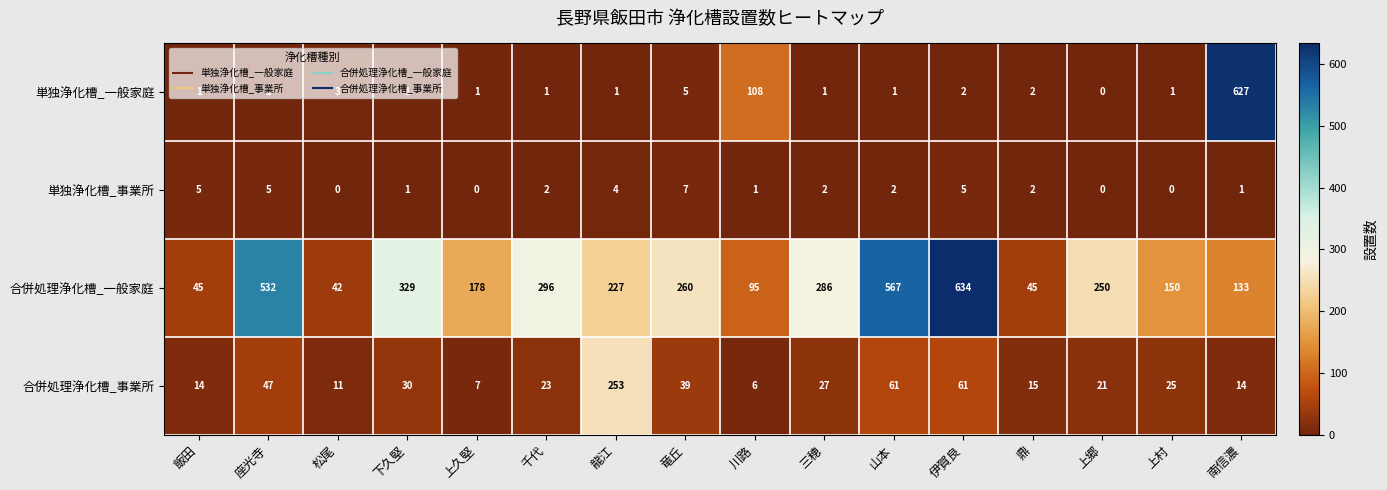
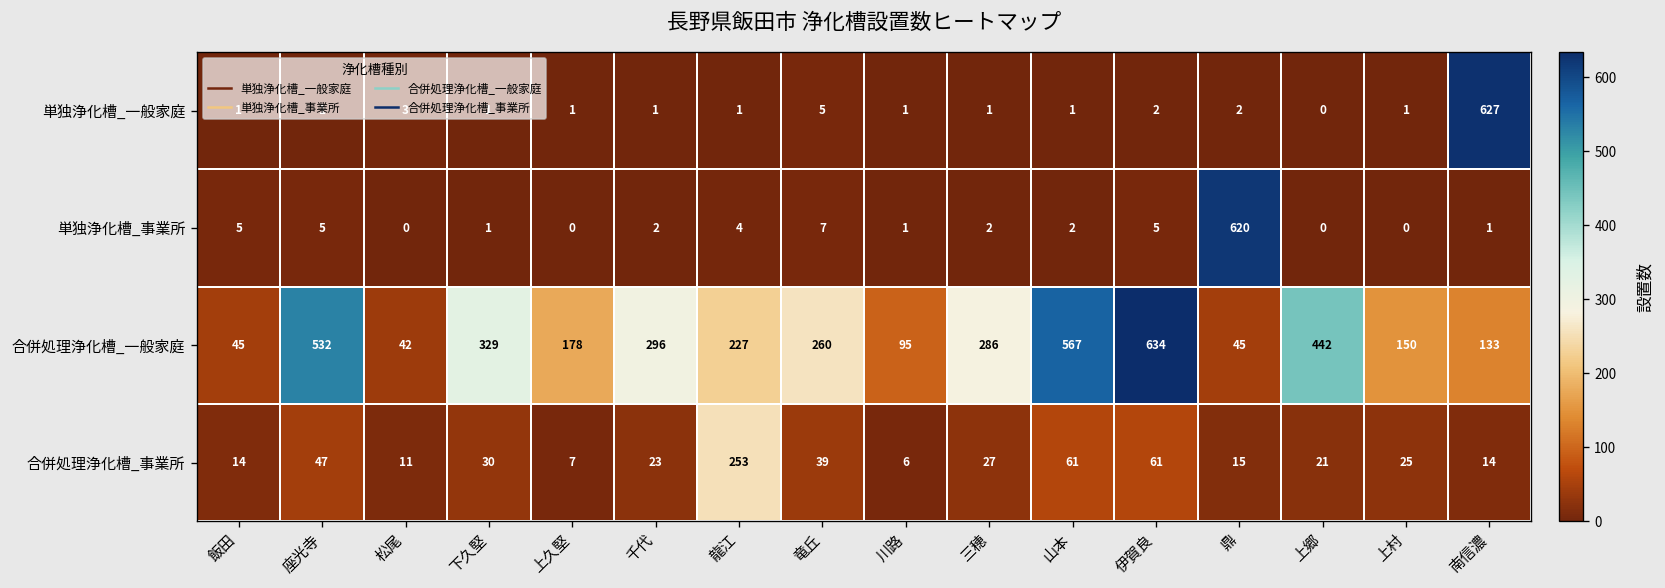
単独浄化槽_一般家庭, 川路: 108 -> 1
単独浄化槽_事業所, 鼎: 2 -> 620
合併処理浄化槽_一般家庭, 上郷: 250 -> 442
